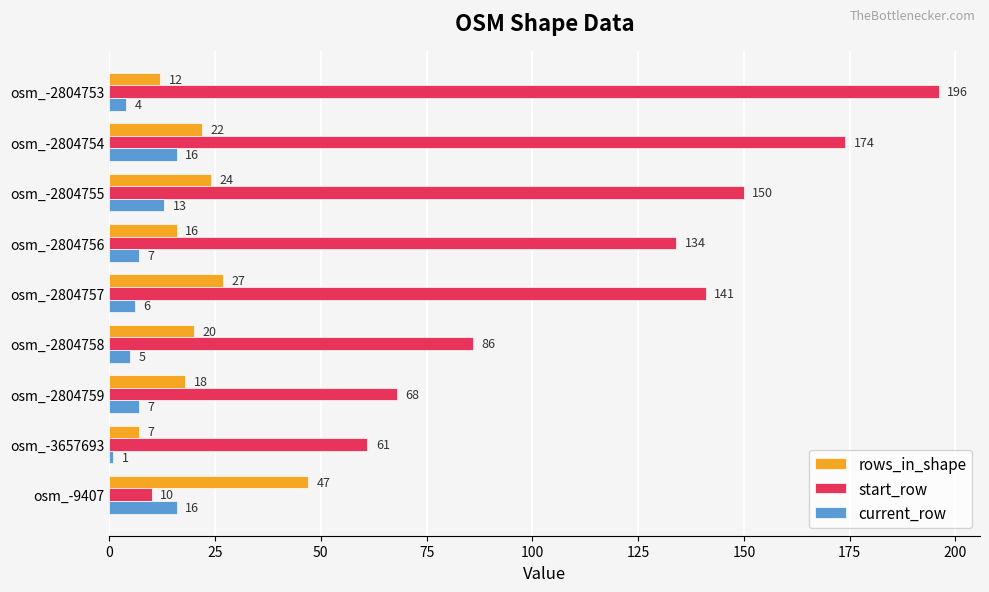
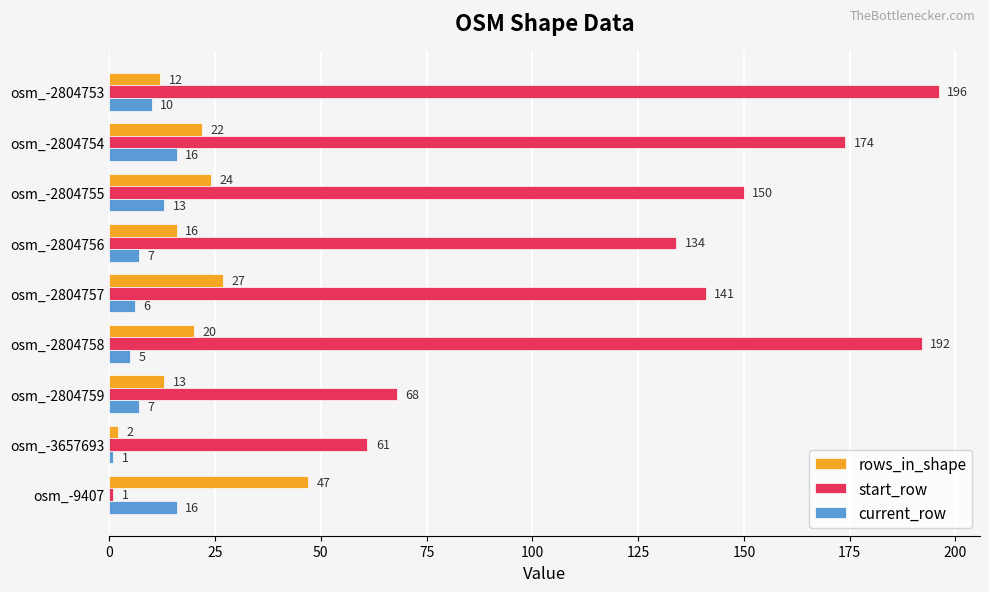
current_row, osm_-2804753: 4 -> 10
start_row, osm_-2804758: 86 -> 192
rows_in_shape, osm_-2804759: 18 -> 13
rows_in_shape, osm_-3657693: 7 -> 2
start_row, osm_-9407: 10 -> 1
